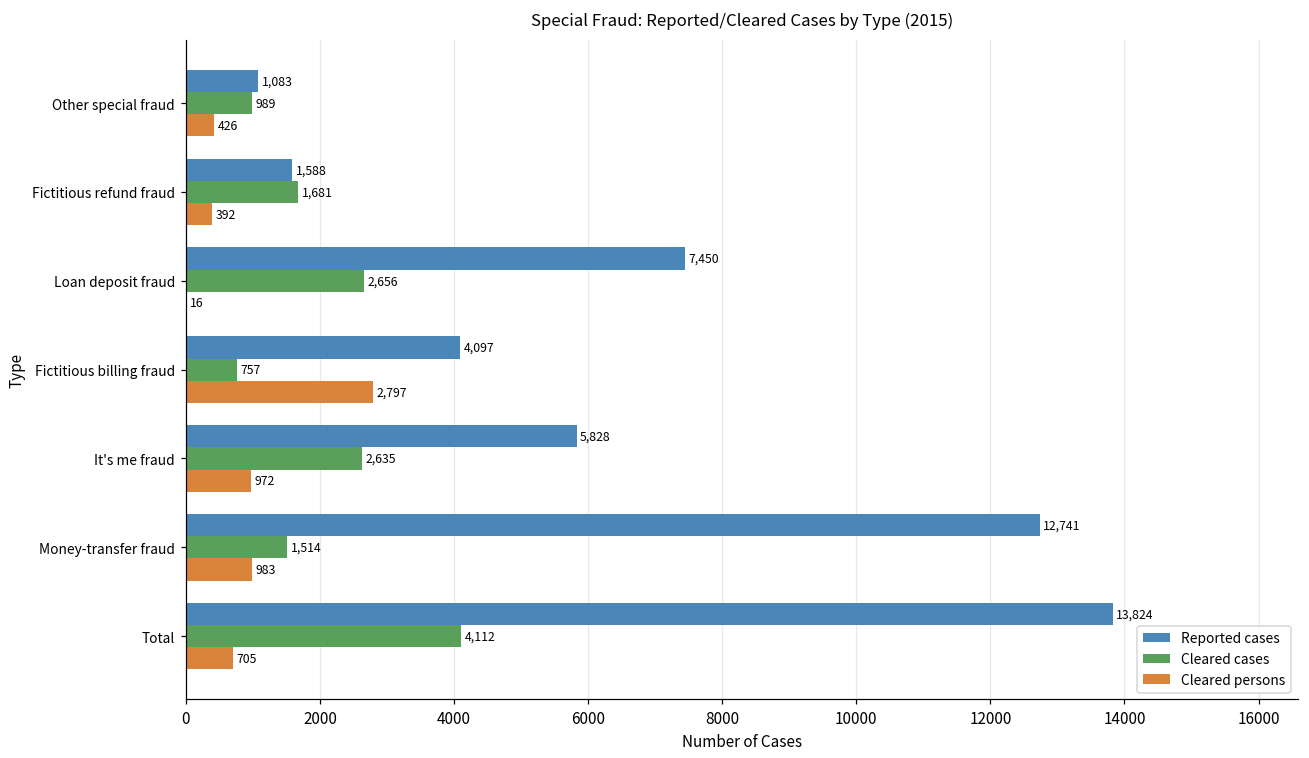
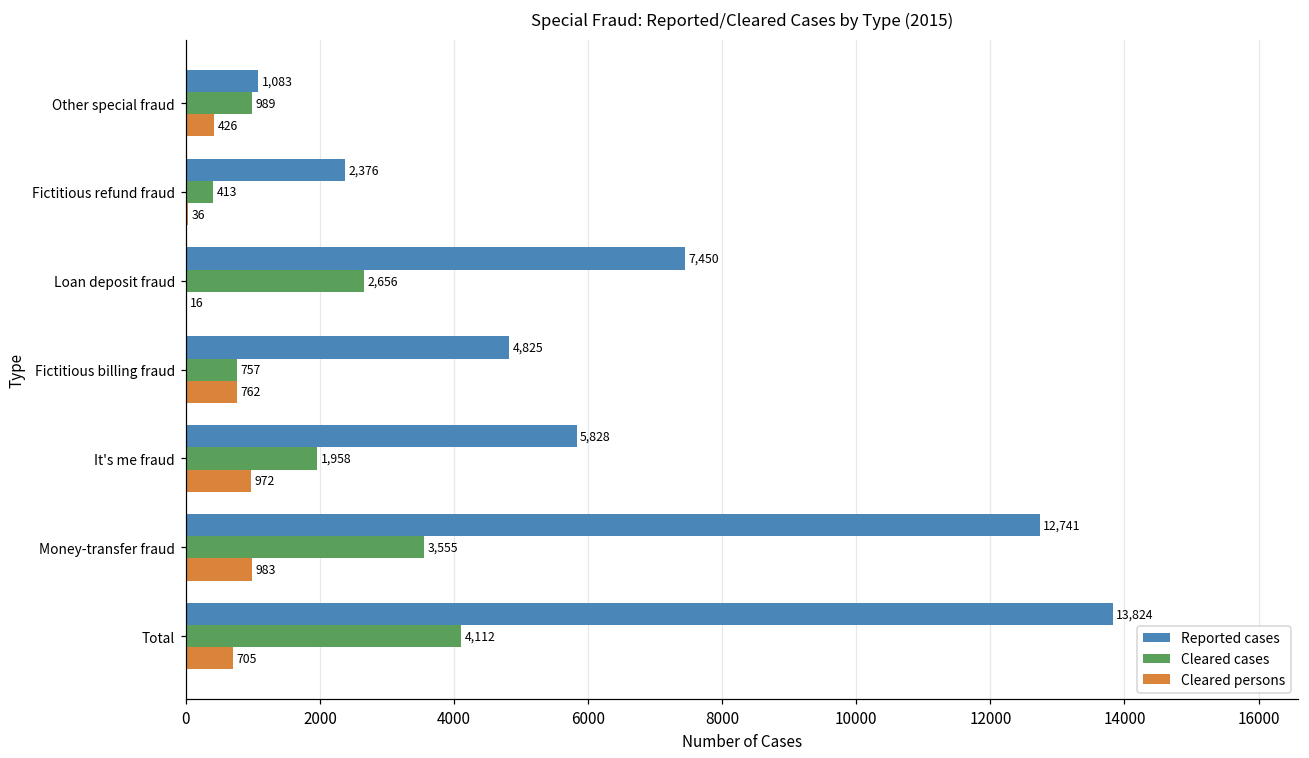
Reported cases, Fictitious refund fraud: 1,588 -> 2,376
Cleared cases, Fictitious refund fraud: 1,681 -> 413
Cleared persons, Fictitious refund fraud: 392 -> 36
Reported cases, Fictitious billing fraud: 4,097 -> 4,825
Cleared persons, Fictitious billing fraud: 2,797 -> 762
Cleared cases, It's me fraud: 2,635 -> 1,958
Cleared cases, Money-transfer fraud: 1,514 -> 3,555
